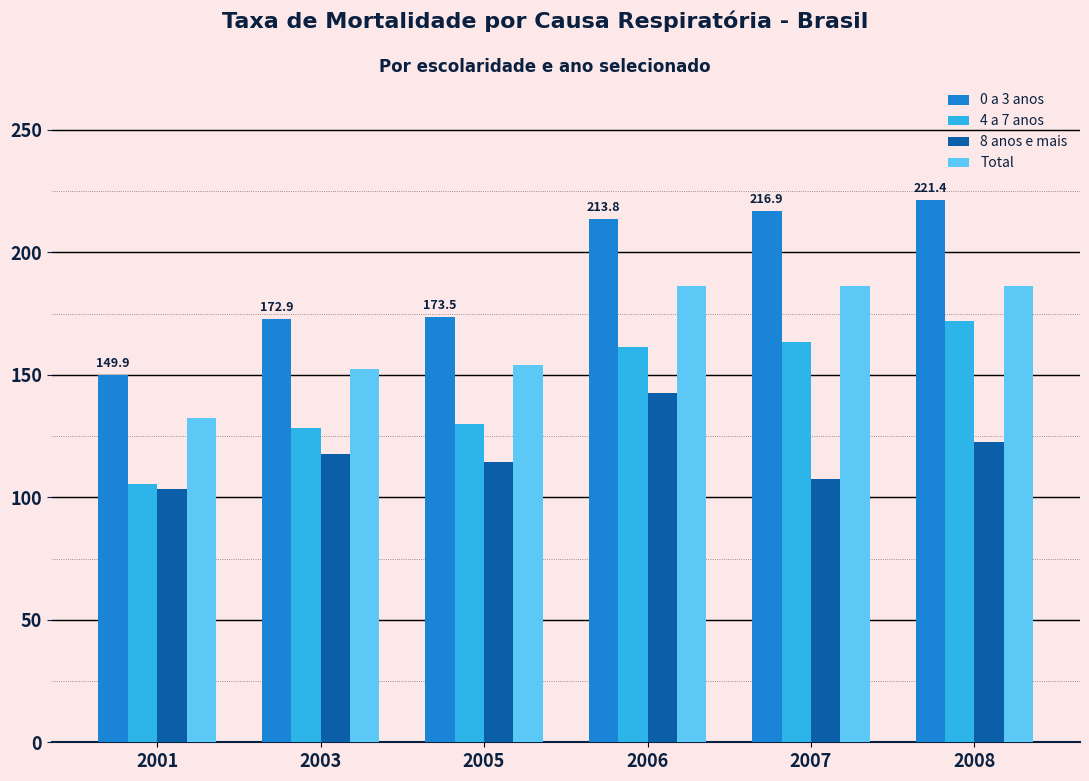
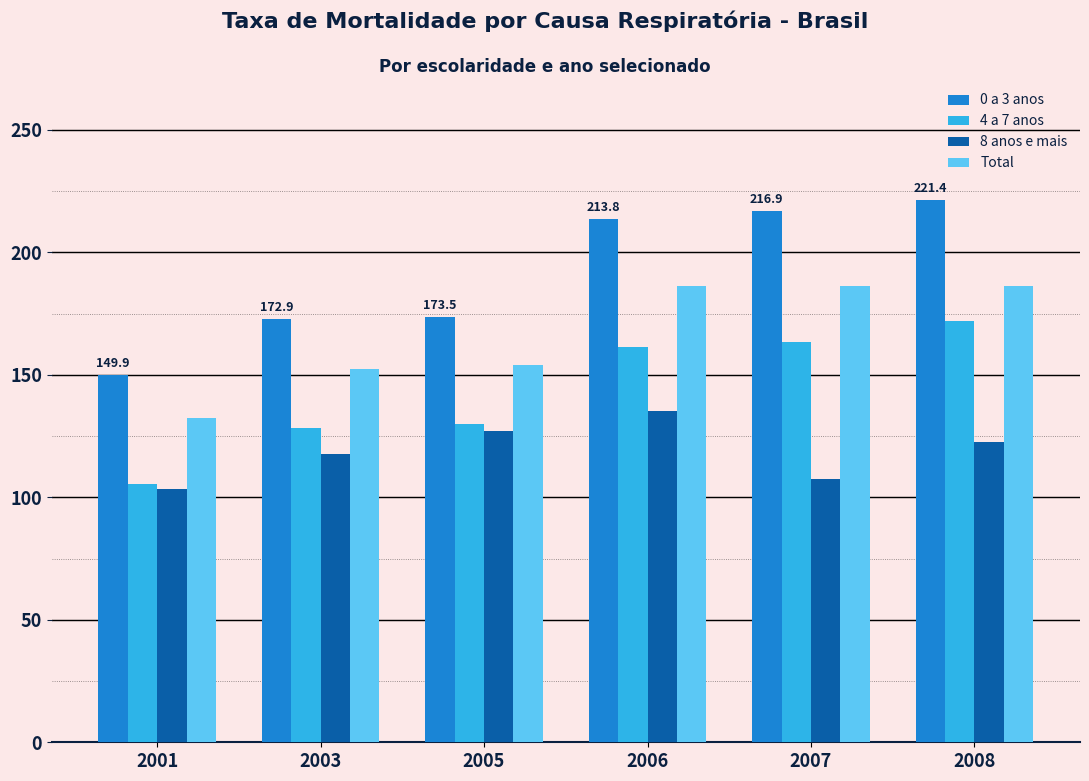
8 anos e mais, 2005: 114 -> 127
8 anos e mais, 2006: 143 -> 135
